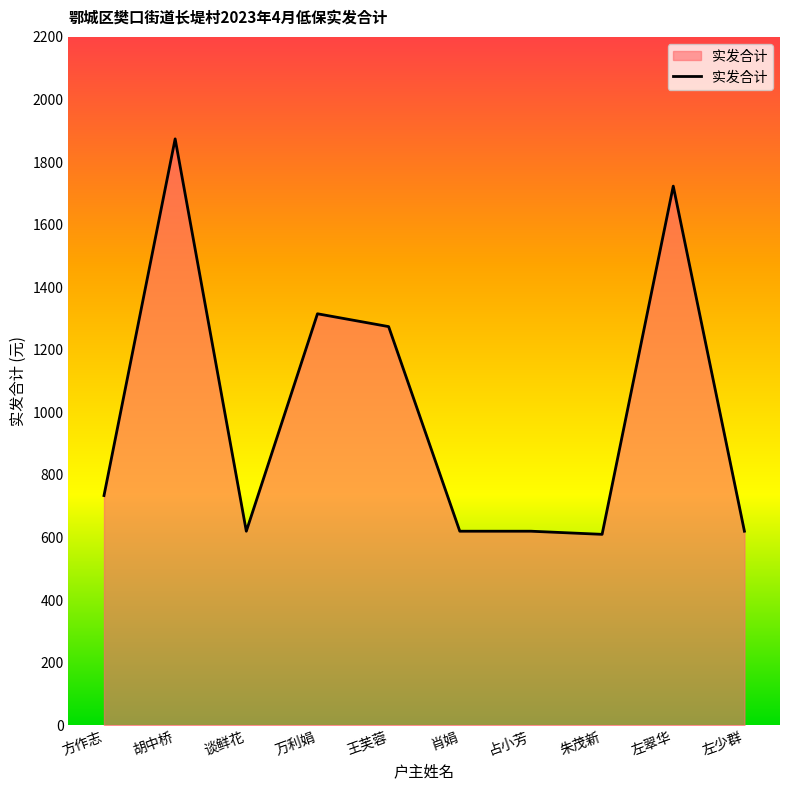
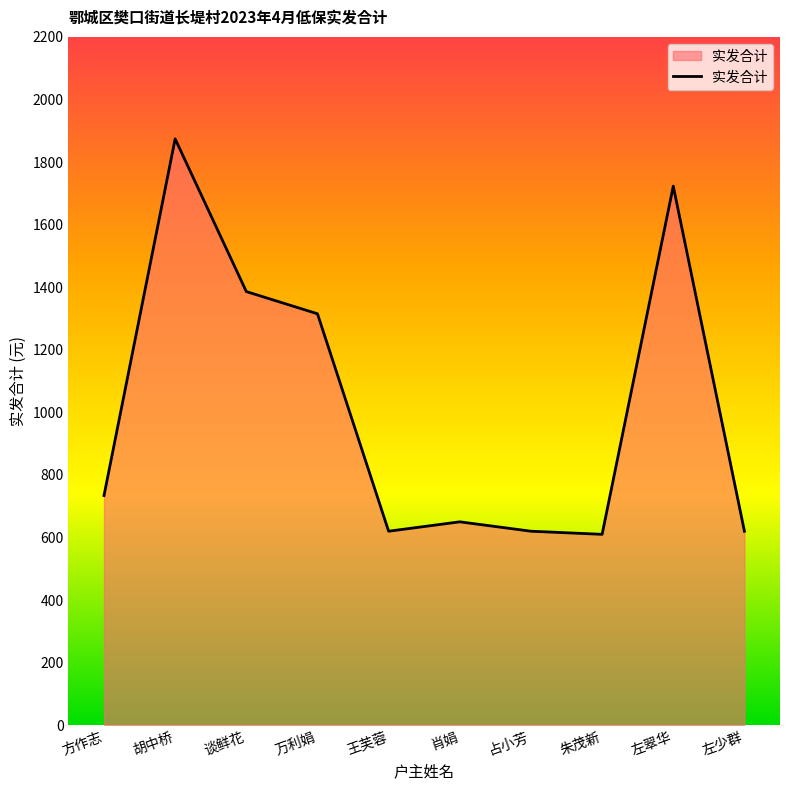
谈鲜花: 620 -> 1390
王芙蓉: 1270 -> 620
肖娟: 620 -> 650
